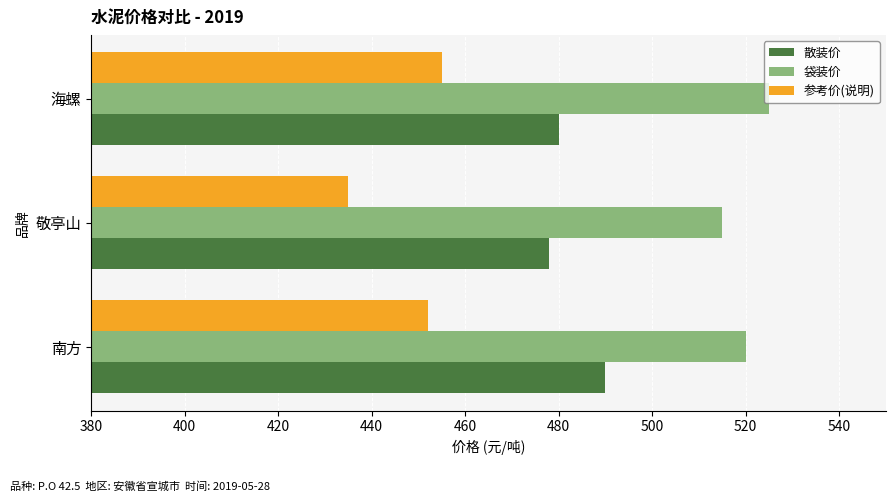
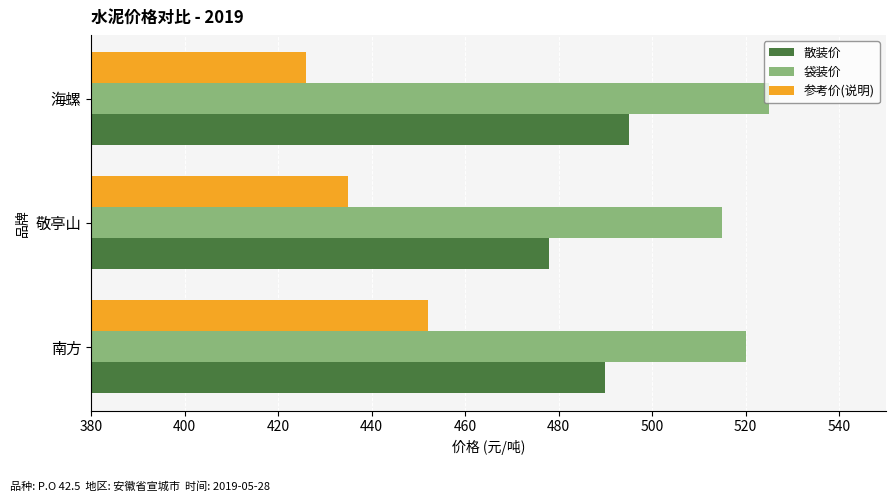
参考价(说明), 海螺: 455 -> 426
散装价, 海螺: 480 -> 495
